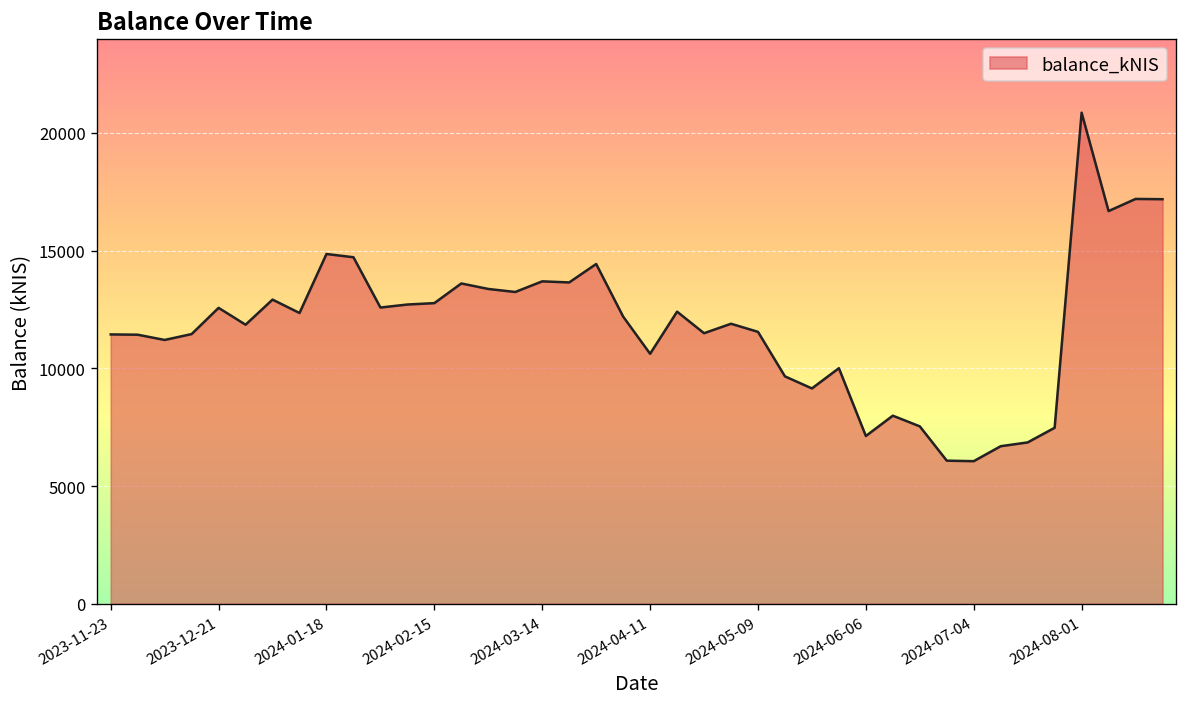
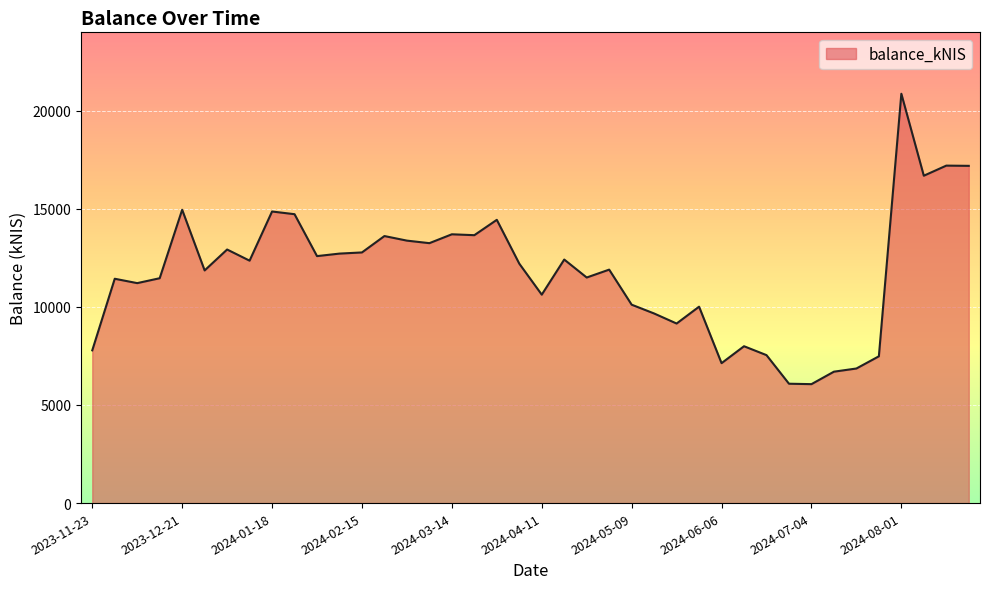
2023-11-23: 11400 -> 7800
2023-12-21: 12600 -> 14900
2024-05-09: 11600 -> 10100
